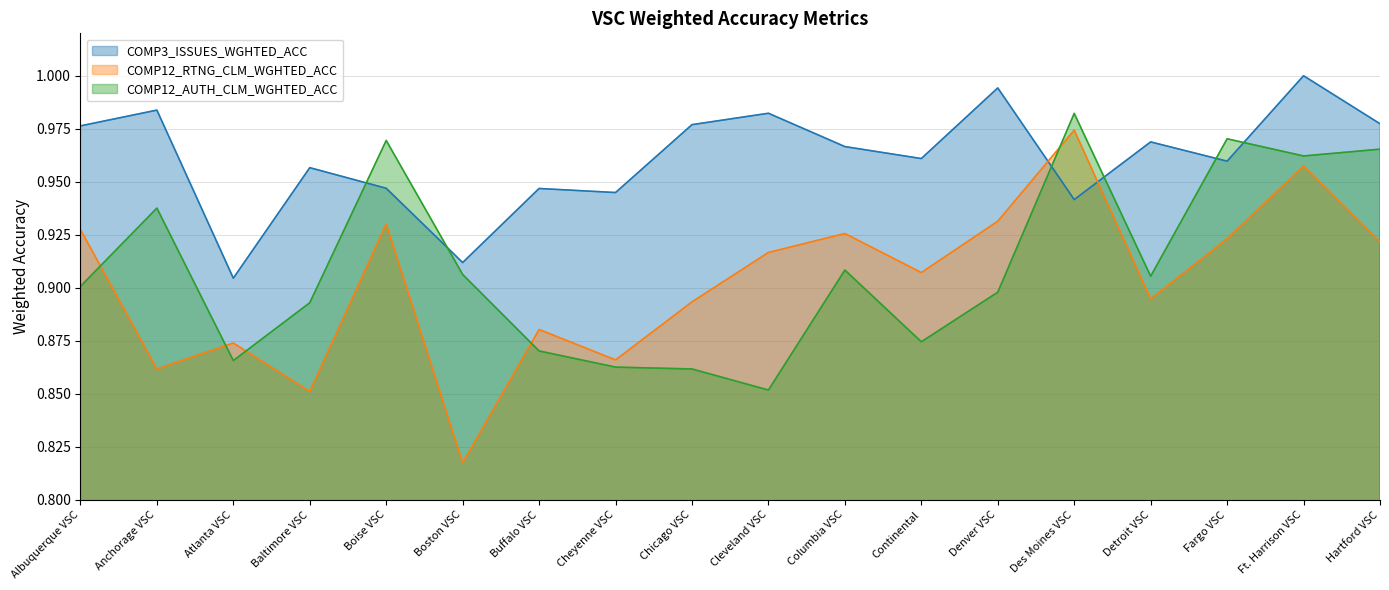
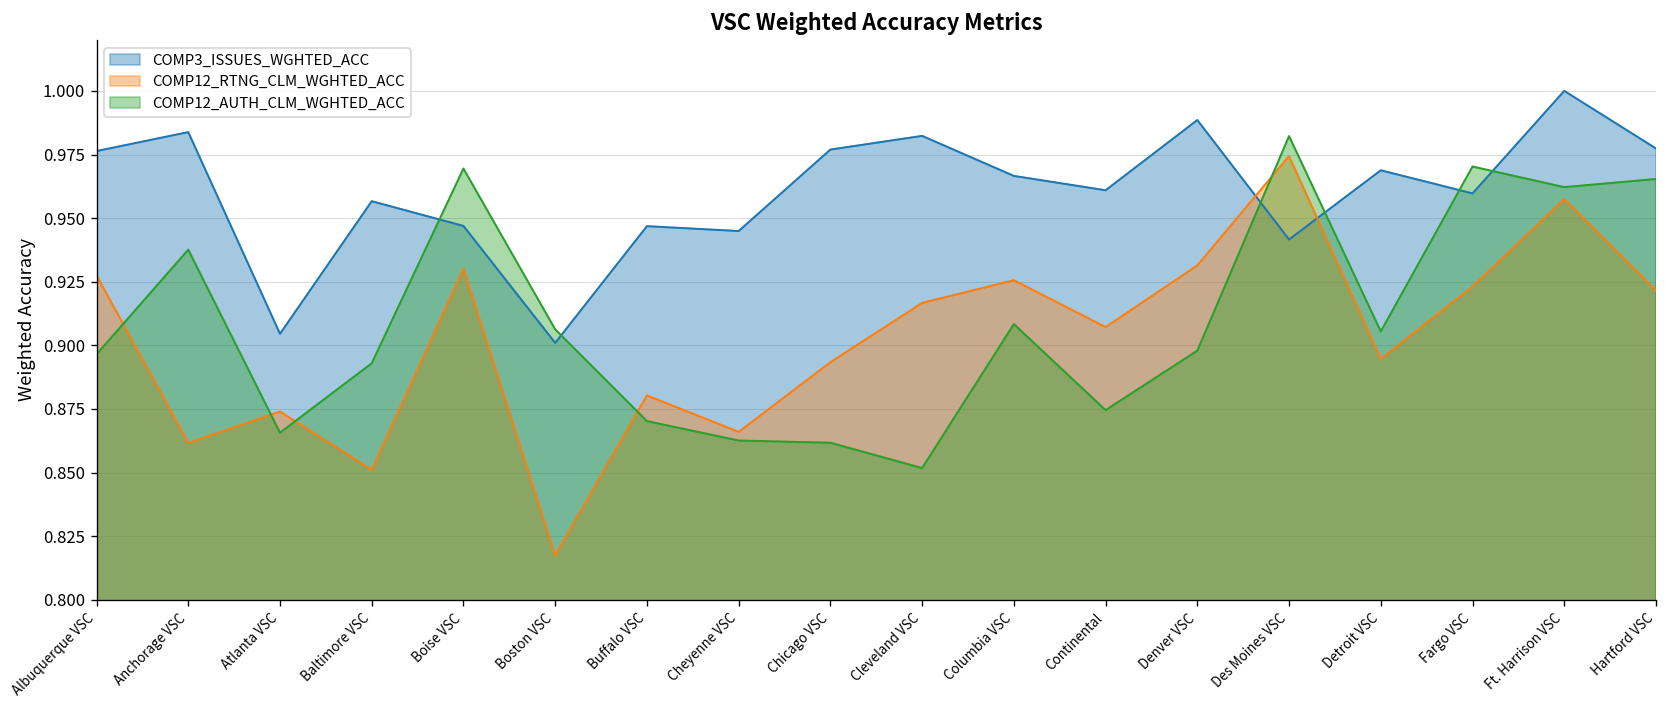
COMP12_AUTH_CLM_WGHTED_ACC, Albuquerque VSC: 0.901 -> 0.896
COMP3_ISSUES_WGHTED_ACC, Boston VSC: 0.912 -> 0.901
COMP3_ISSUES_WGHTED_ACC, Denver VSC: 0.994 -> 0.989
